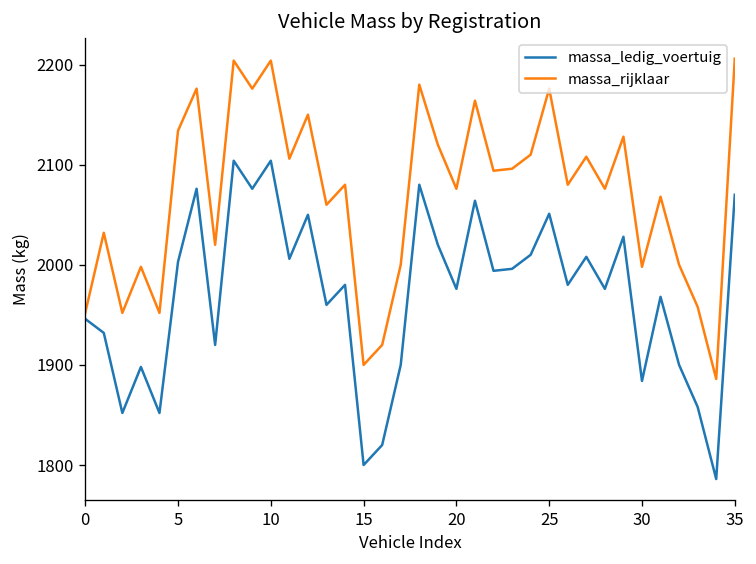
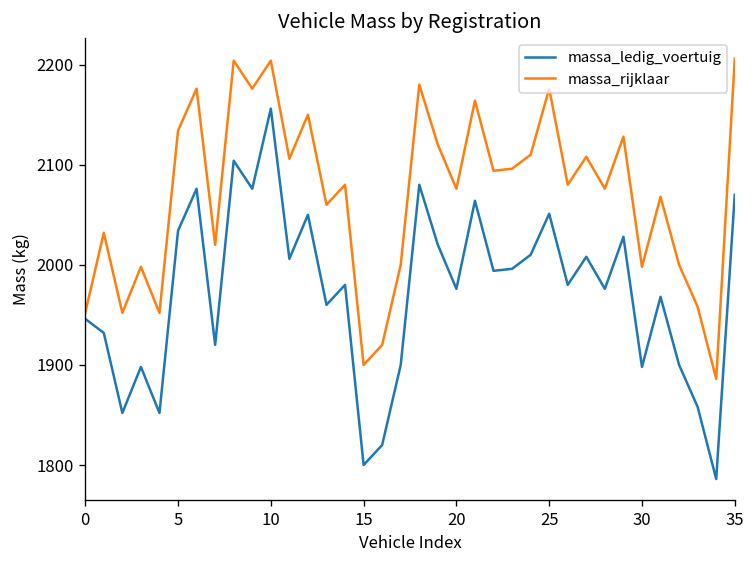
massa_ledig_voertuig, 5: 2000 -> 2030
massa_ledig_voertuig, 10: 2100 -> 2160
massa_ledig_voertuig, 30: 1880 -> 1900
